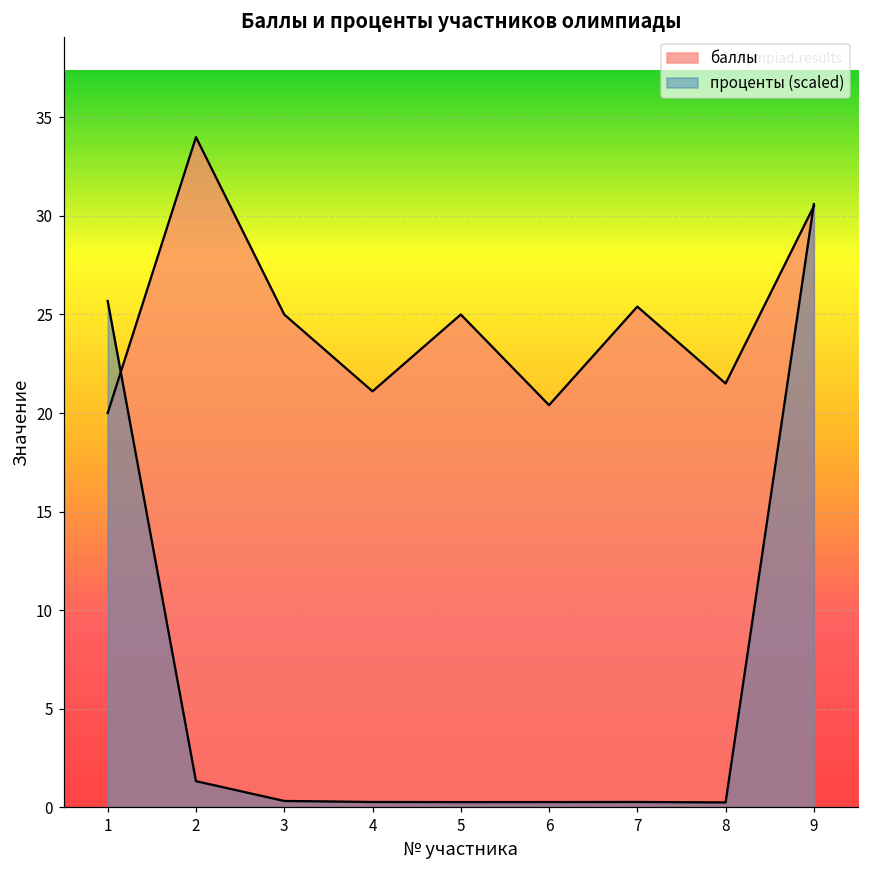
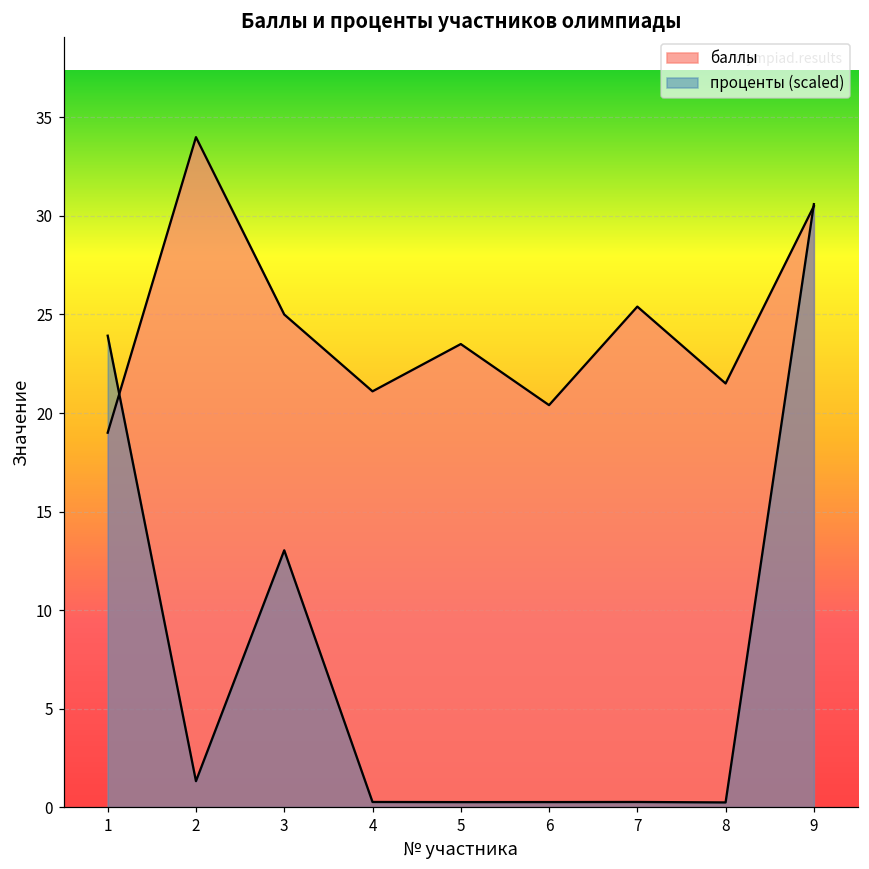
баллы, 1: 20 -> 19
проценты (scaled), 1: 25.7 -> 23.9
проценты (scaled), 3: 0.3 -> 13.0
баллы, 5: 25.0 -> 23.5
